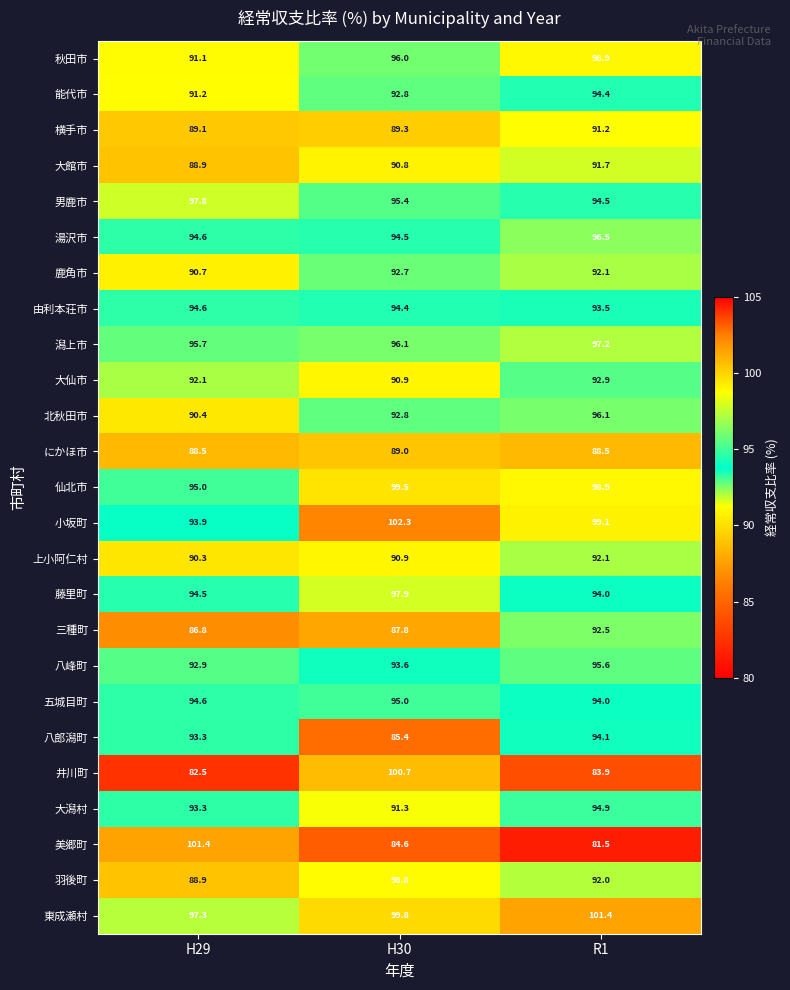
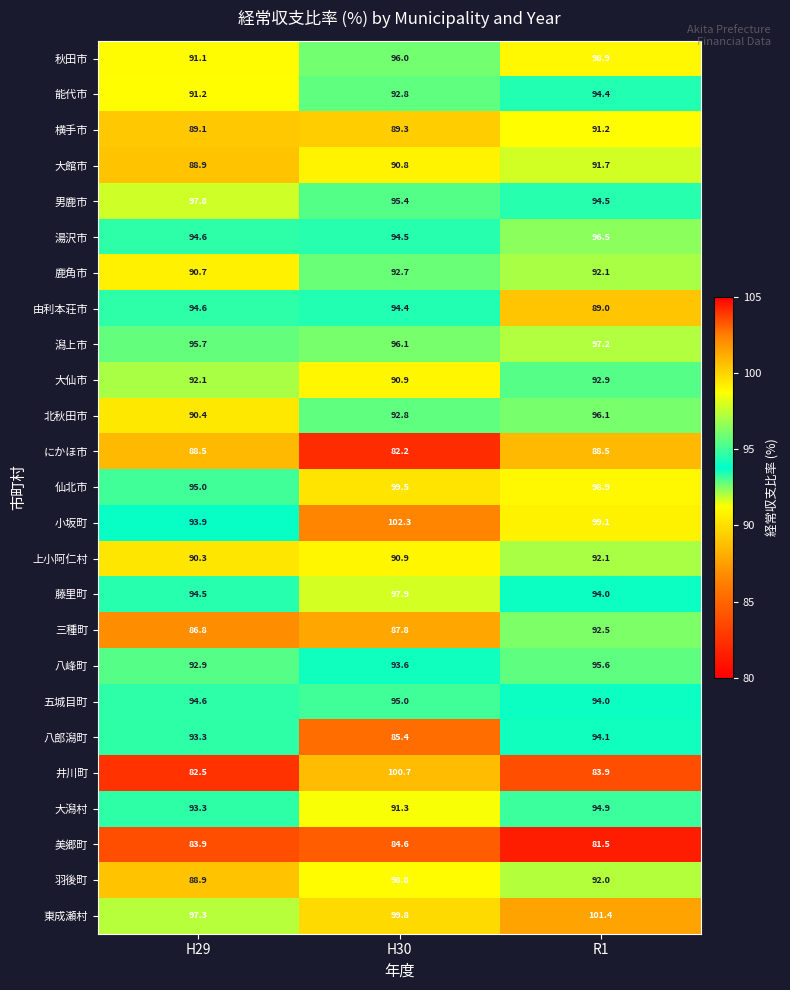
由利本荘市, R1: 93.5 -> 89.0
にかほ市, H30: 89.0 -> 82.2
美郷町, H29: 101.4 -> 83.9
